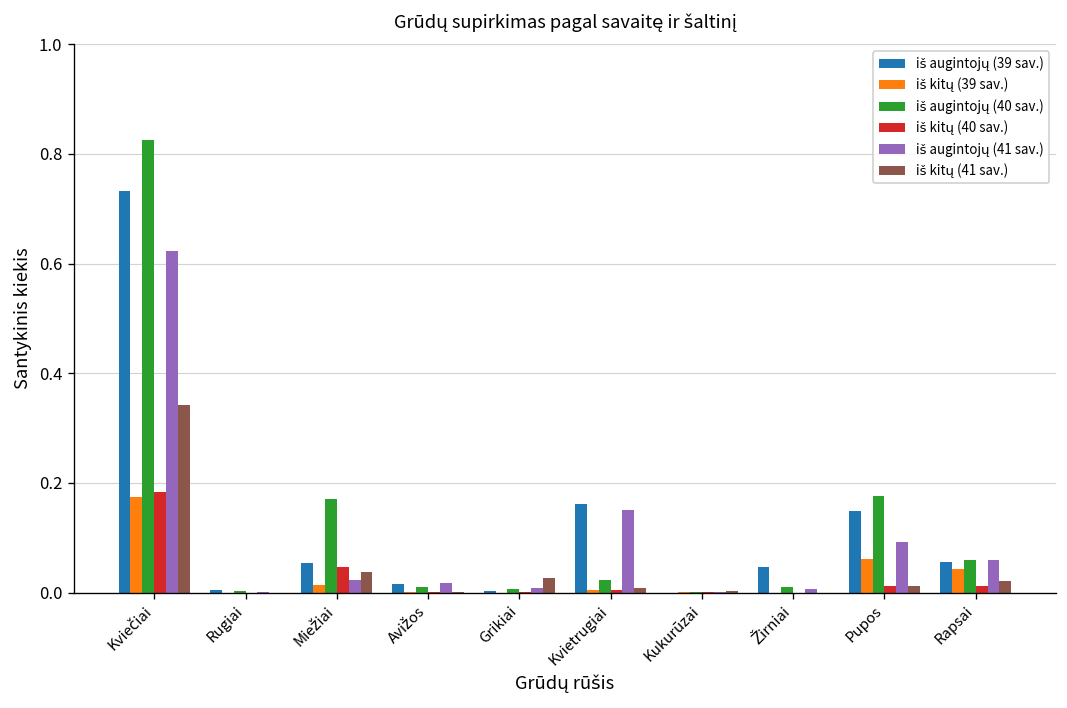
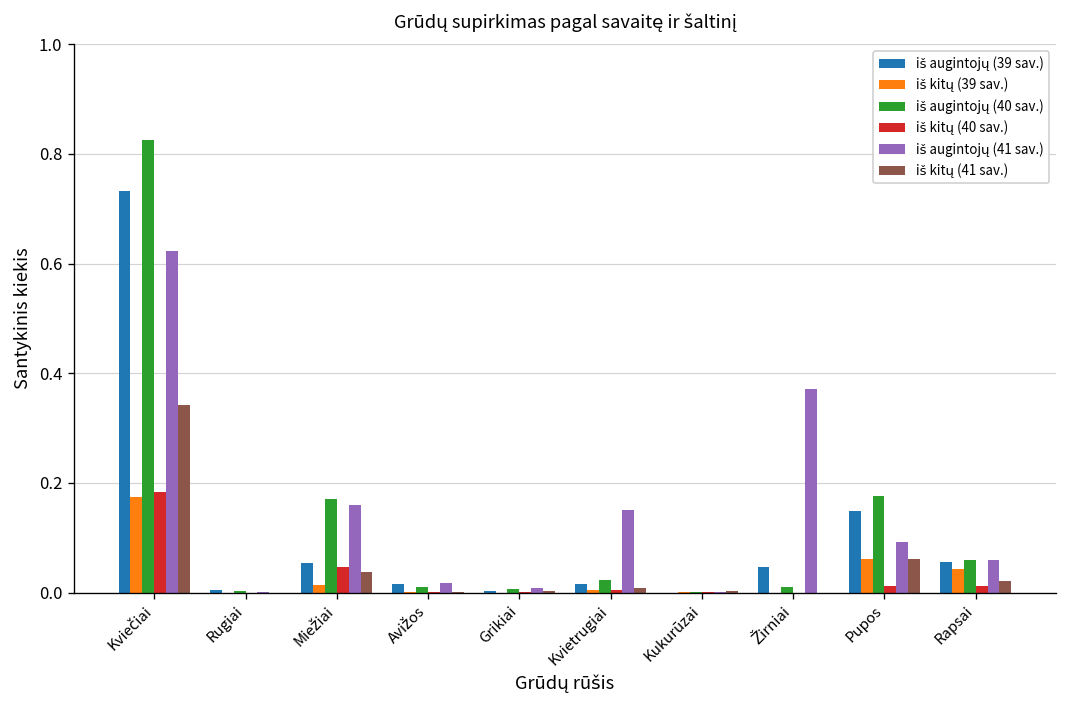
iš augintojų (41 sav.), Miežiai: 0.02 -> 0.16
iš kitų (41 sav.), Grikiai: 0.03 -> 0.00
iš augintojų (39 sav.), Kvietrugiai: 0.16 -> 0.02
iš augintojų (41 sav.), Žirniai: 0.01 -> 0.37
iš kitų (41 sav.), Pupos: 0.01 -> 0.06
